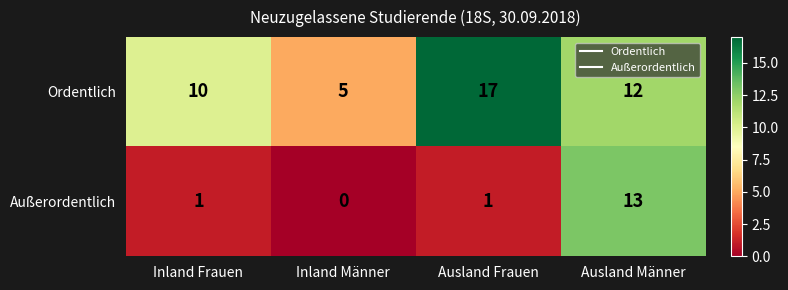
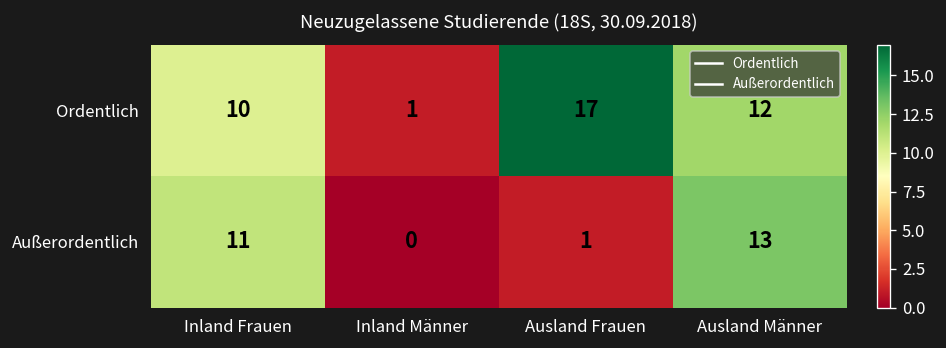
Ordentlich, Inland Männer: 5 -> 1
Außerordentlich, Inland Frauen: 1 -> 11
